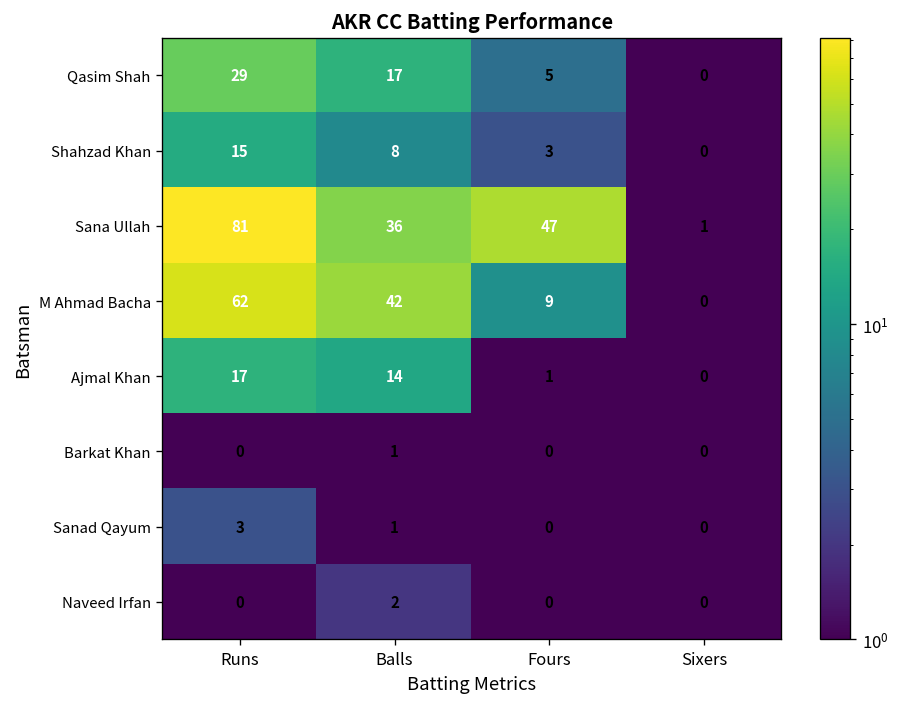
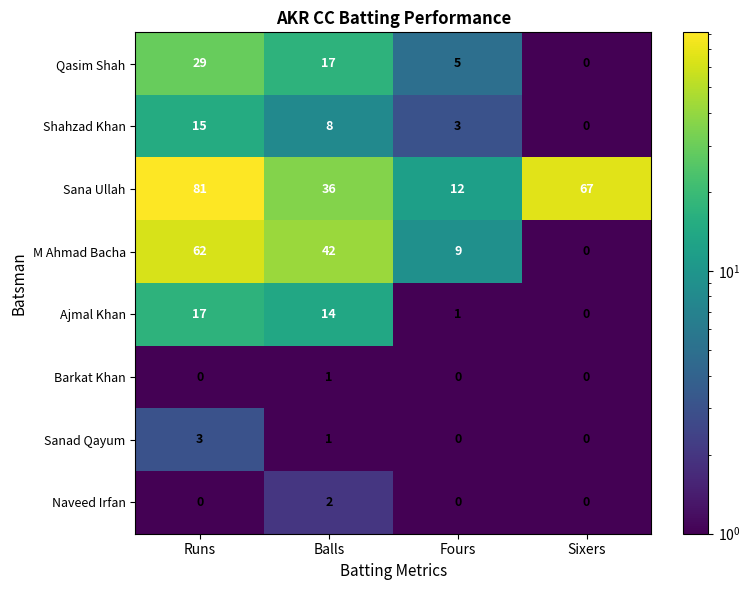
Sana Ullah, Fours: 47 -> 12
Sana Ullah, Sixers: 1 -> 67
